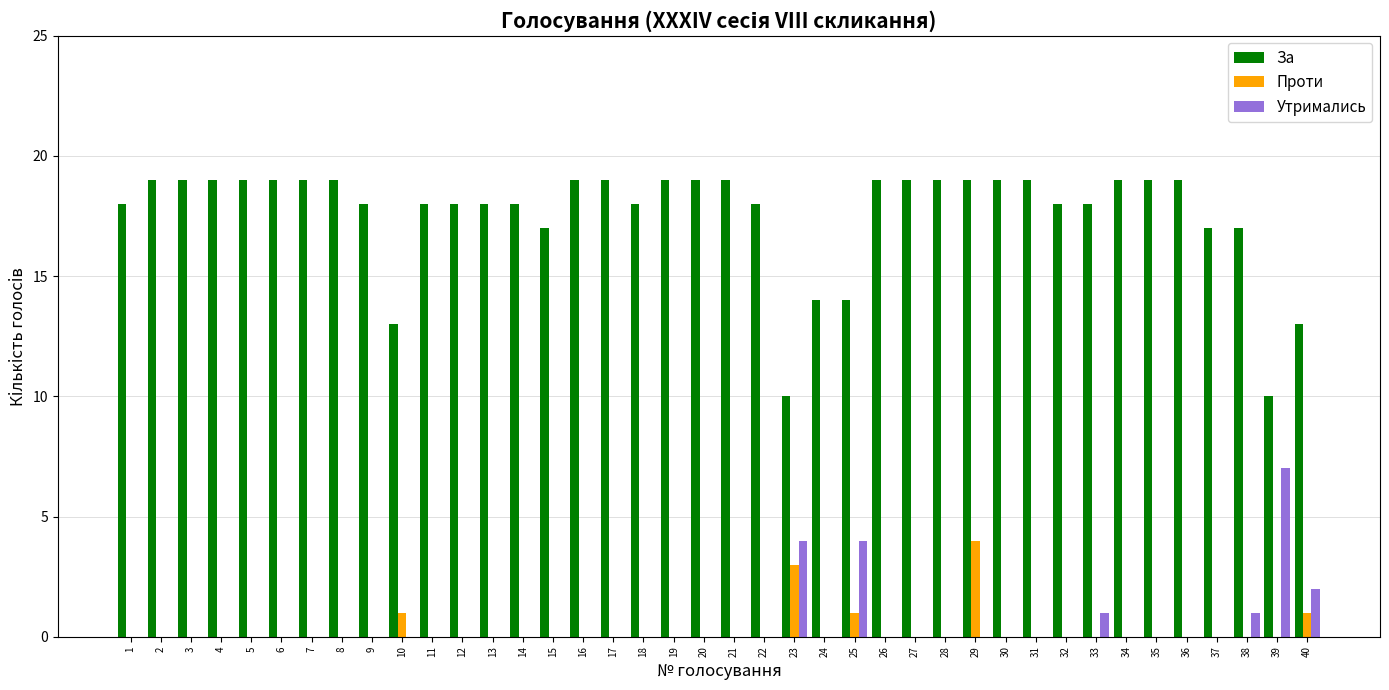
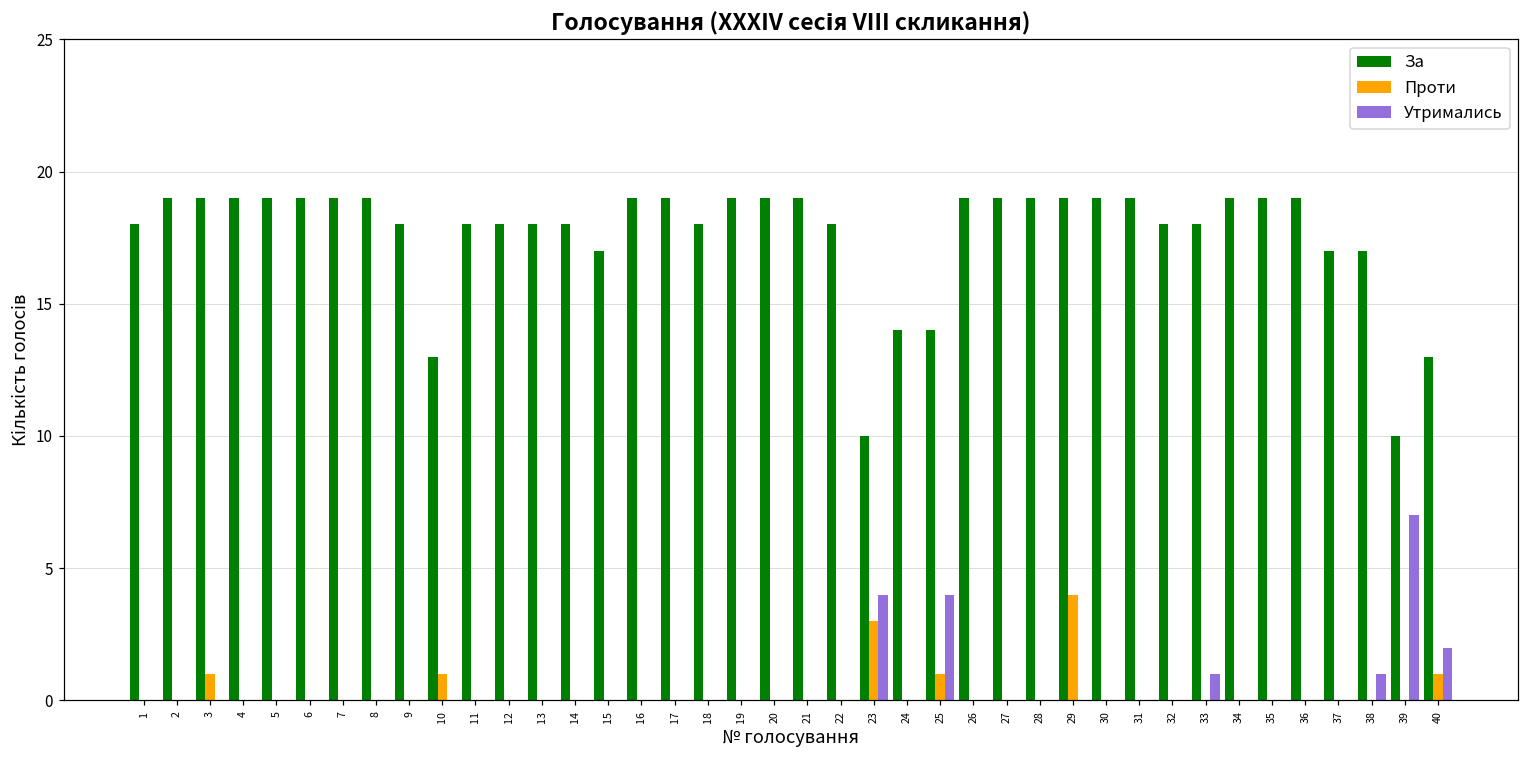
Проти, 3: 0 -> 1
